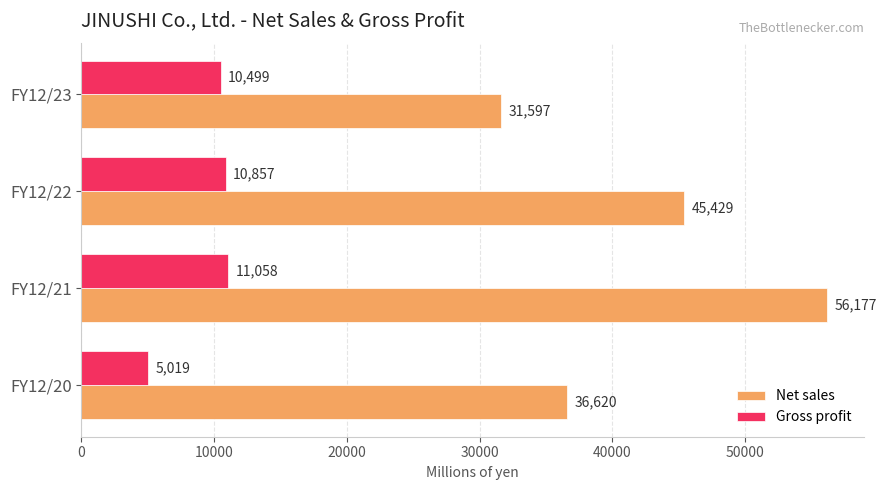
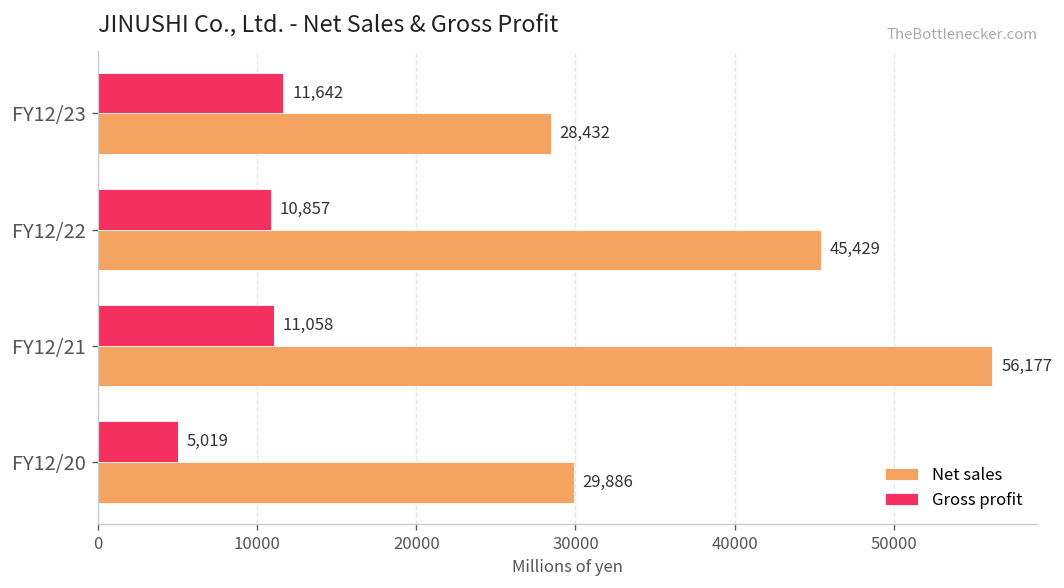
Gross profit, FY12/23: 10,499 -> 11,642
Net sales, FY12/23: 31,597 -> 28,432
Net sales, FY12/20: 36,620 -> 29,886
